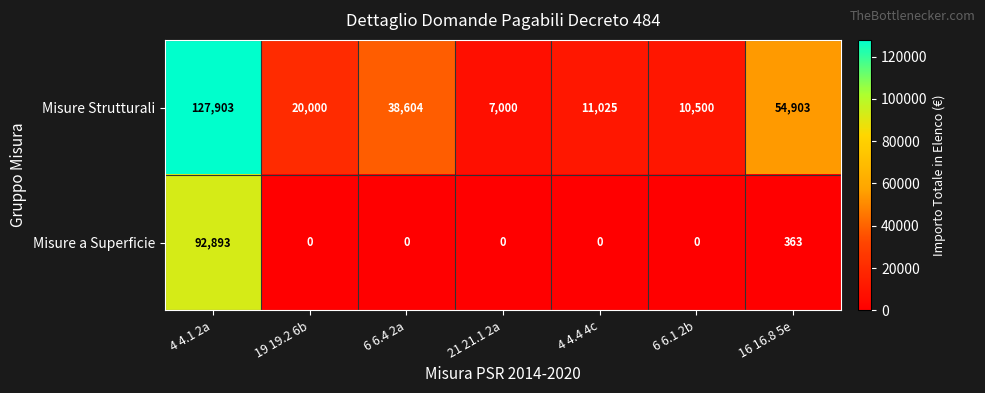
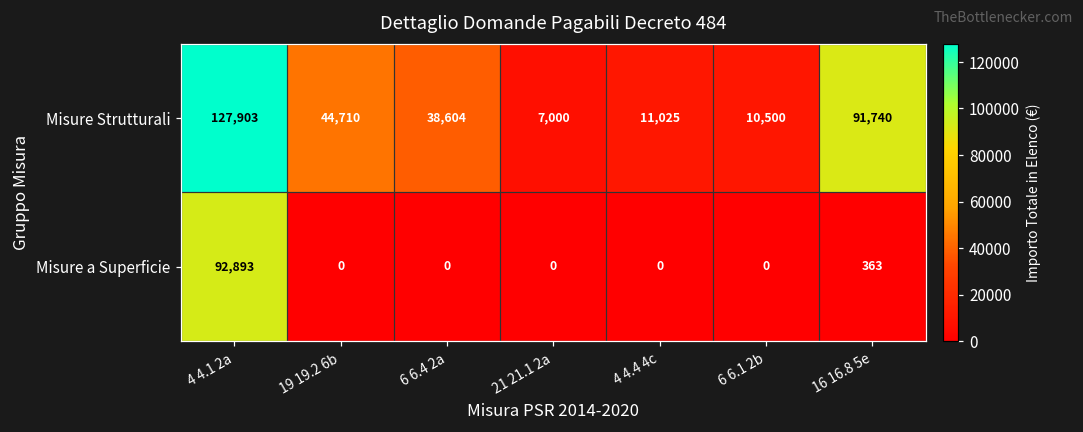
Misure Strutturali, 19 19.2 6b: 20,000 -> 44,710
Misure Strutturali, 16 16.8 5e: 54,903 -> 91,740
